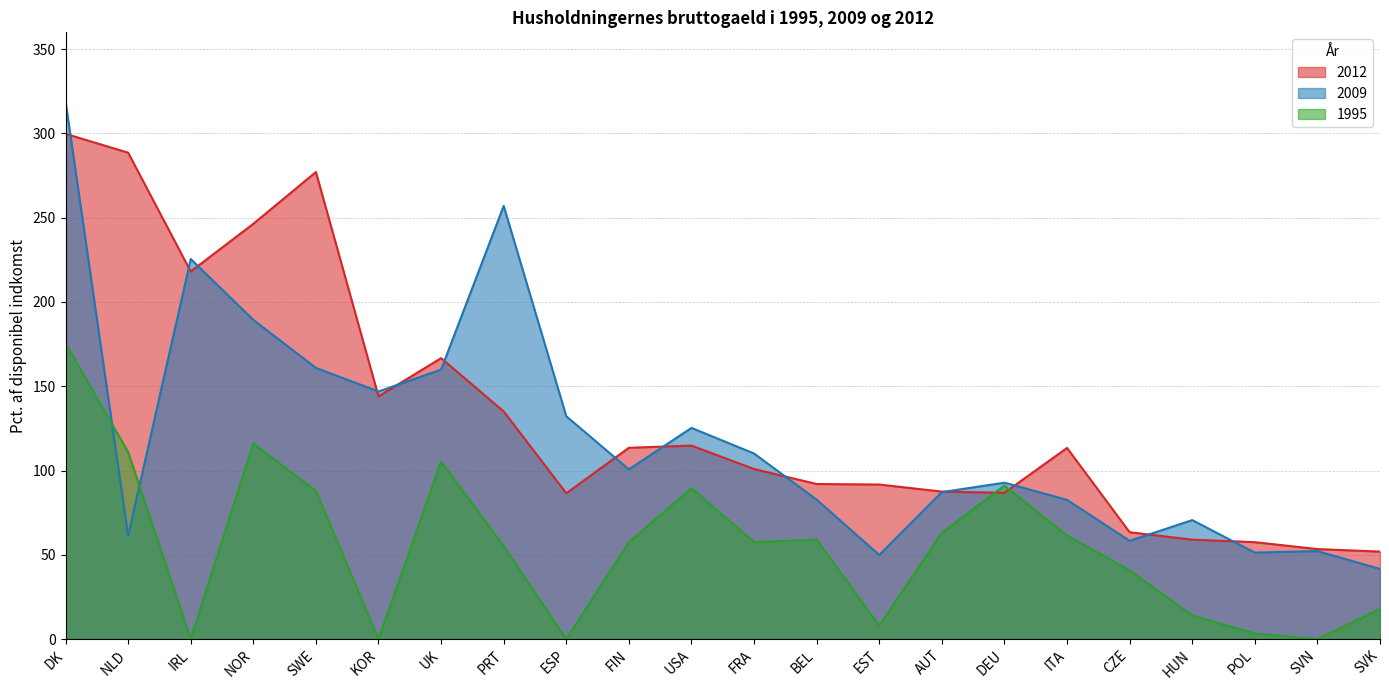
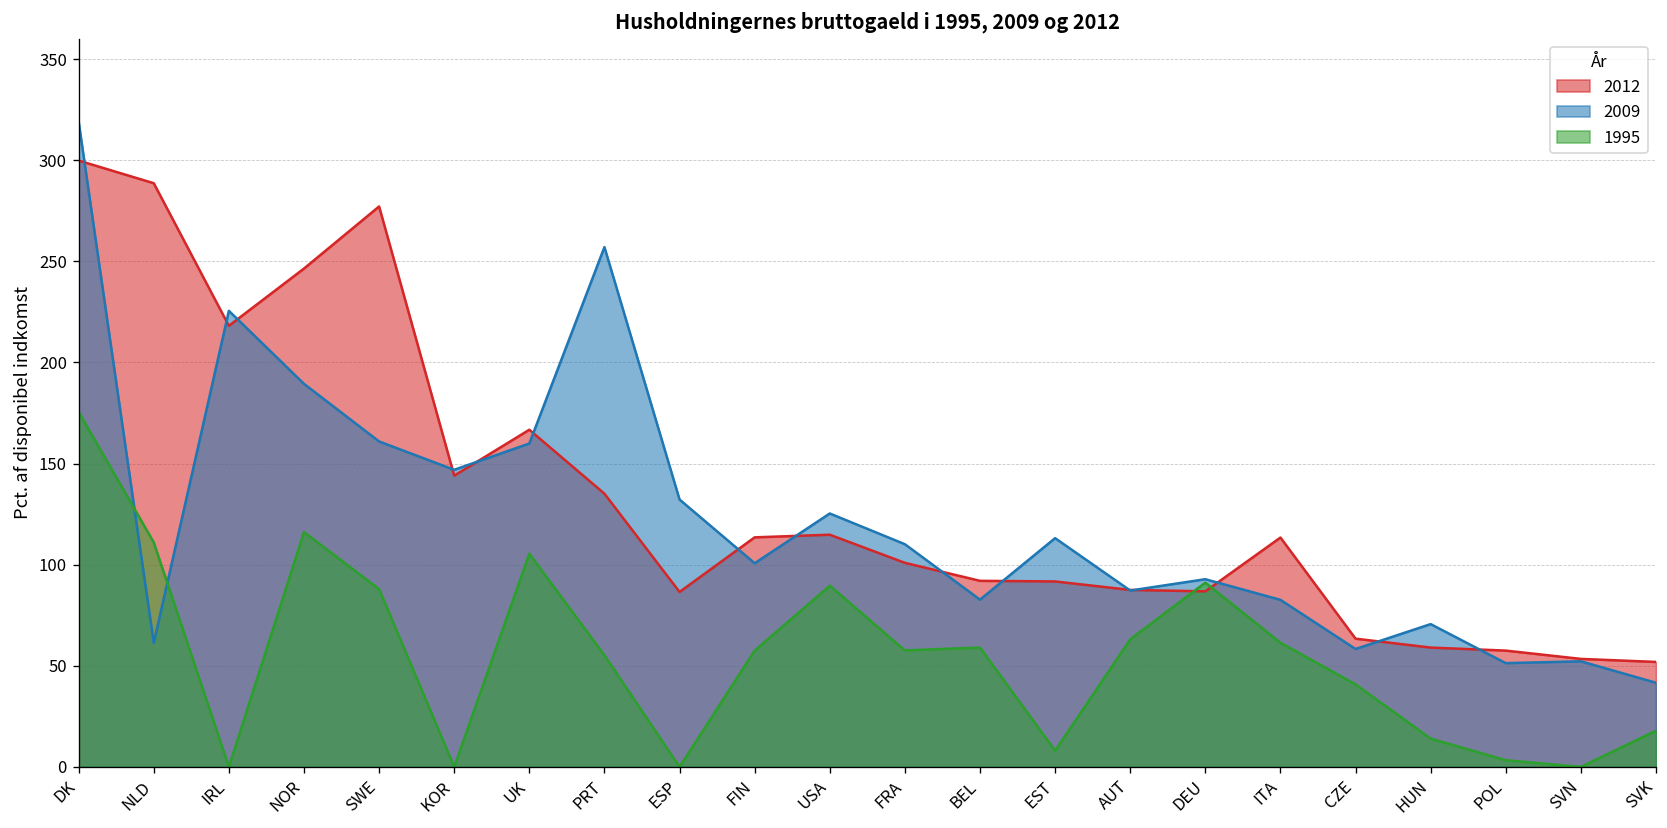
2009, EST: 50 -> 113
